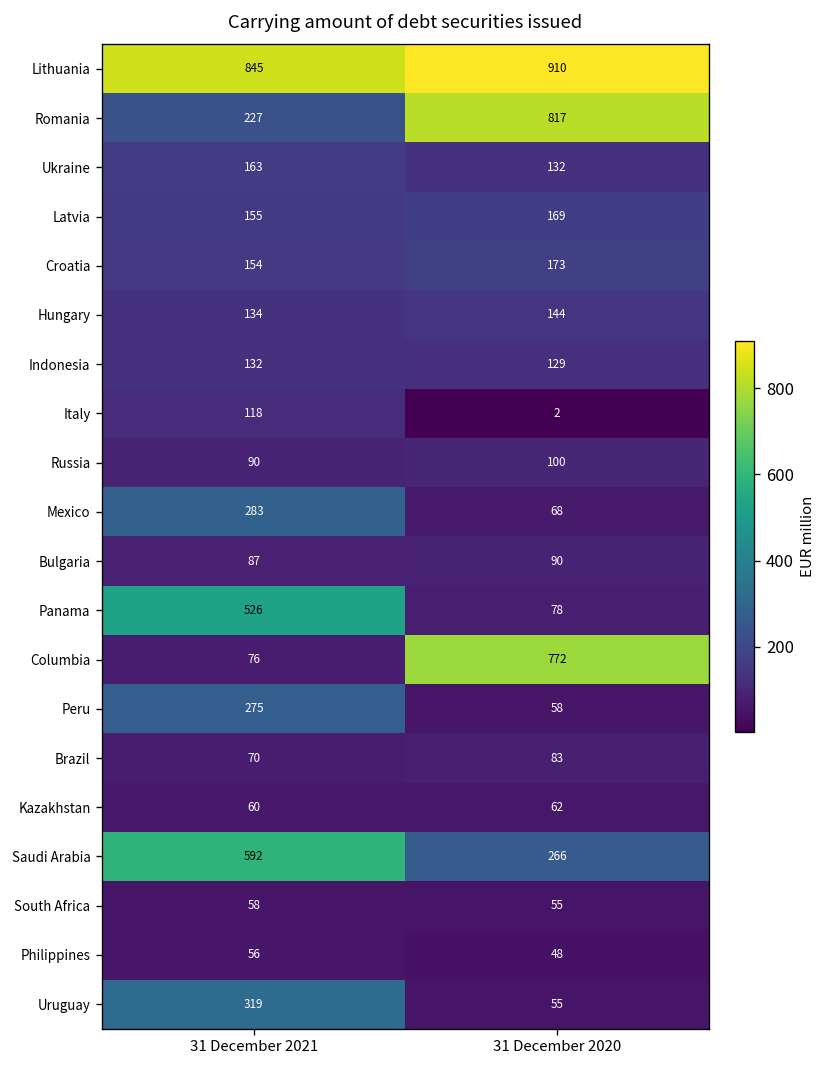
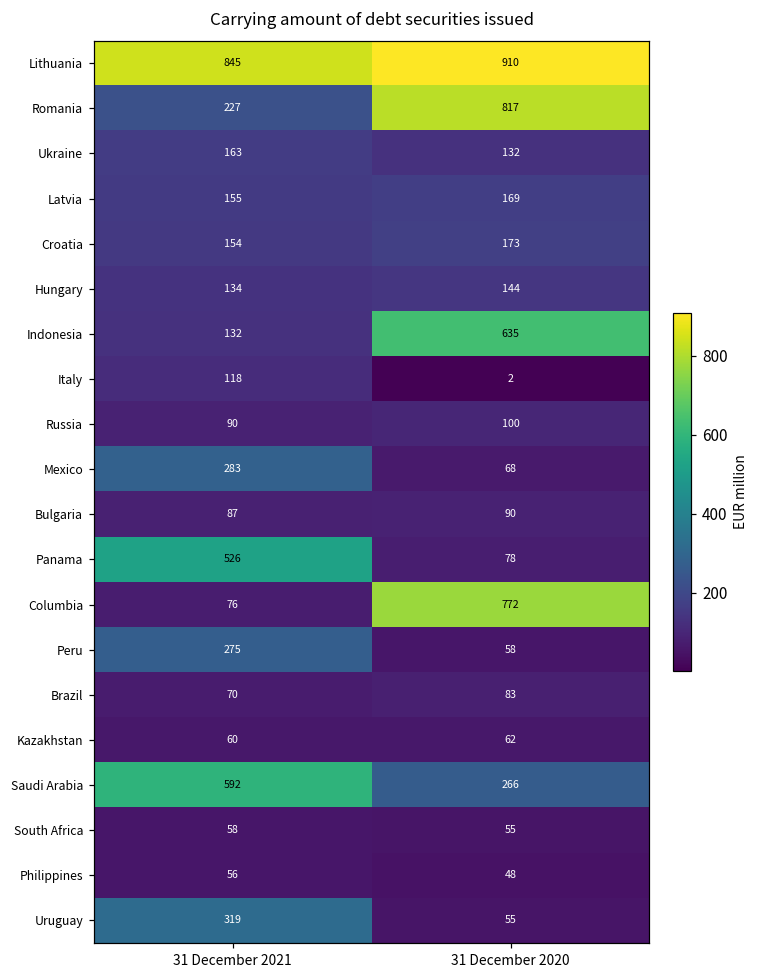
Indonesia, 31 December 2020: 129 -> 635
